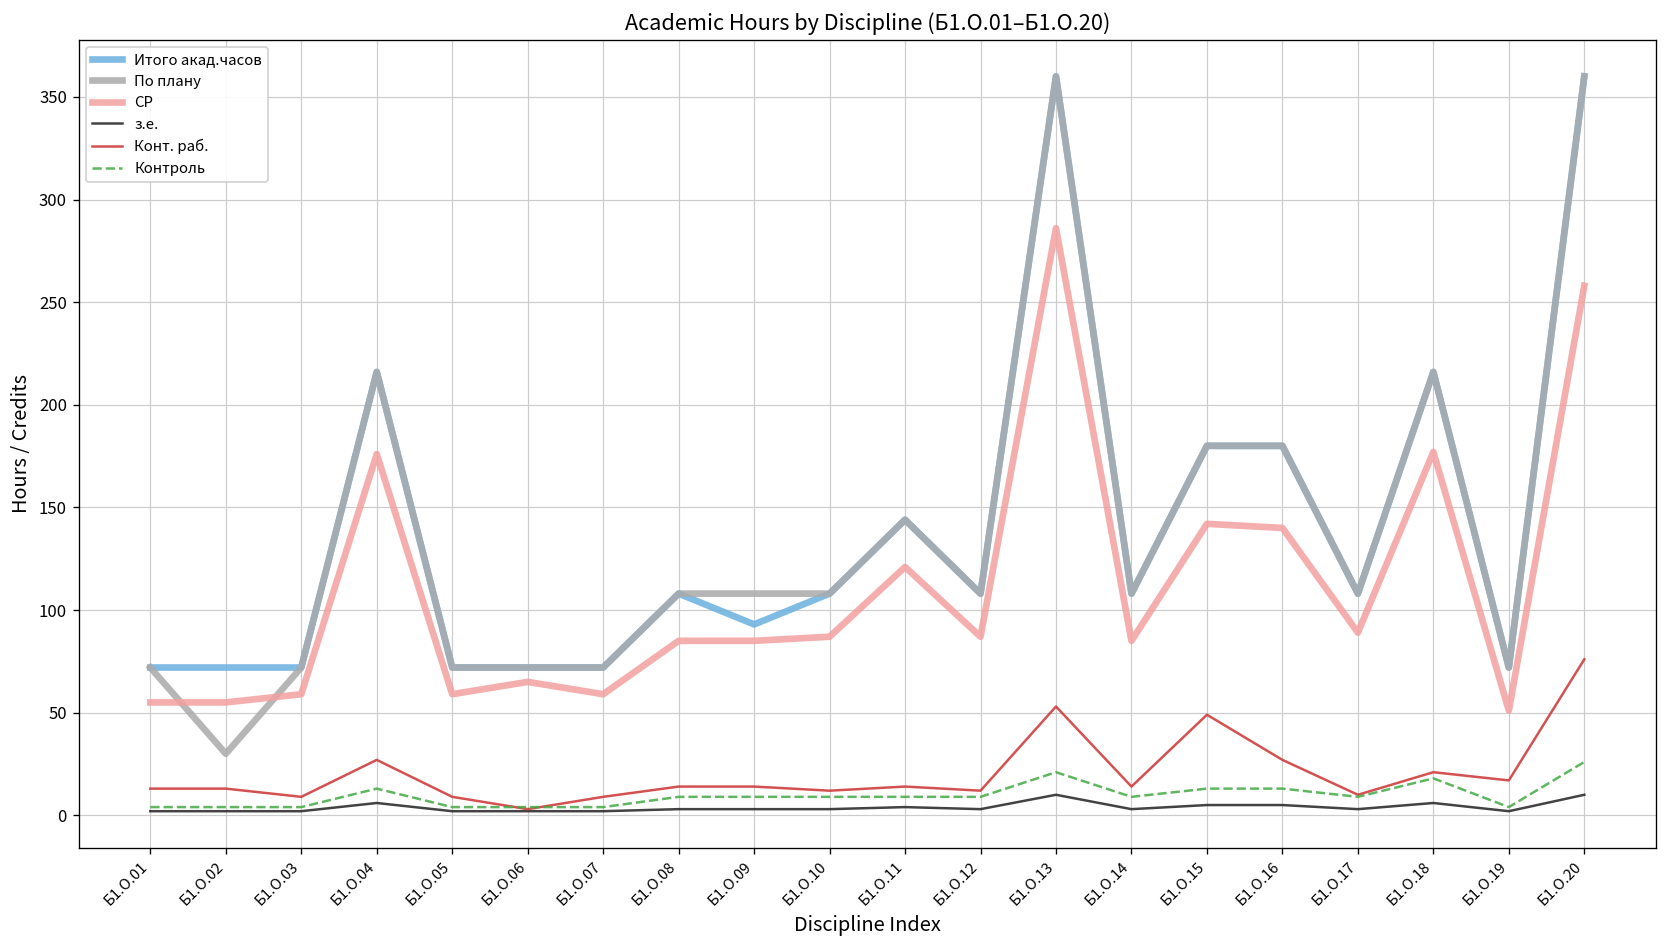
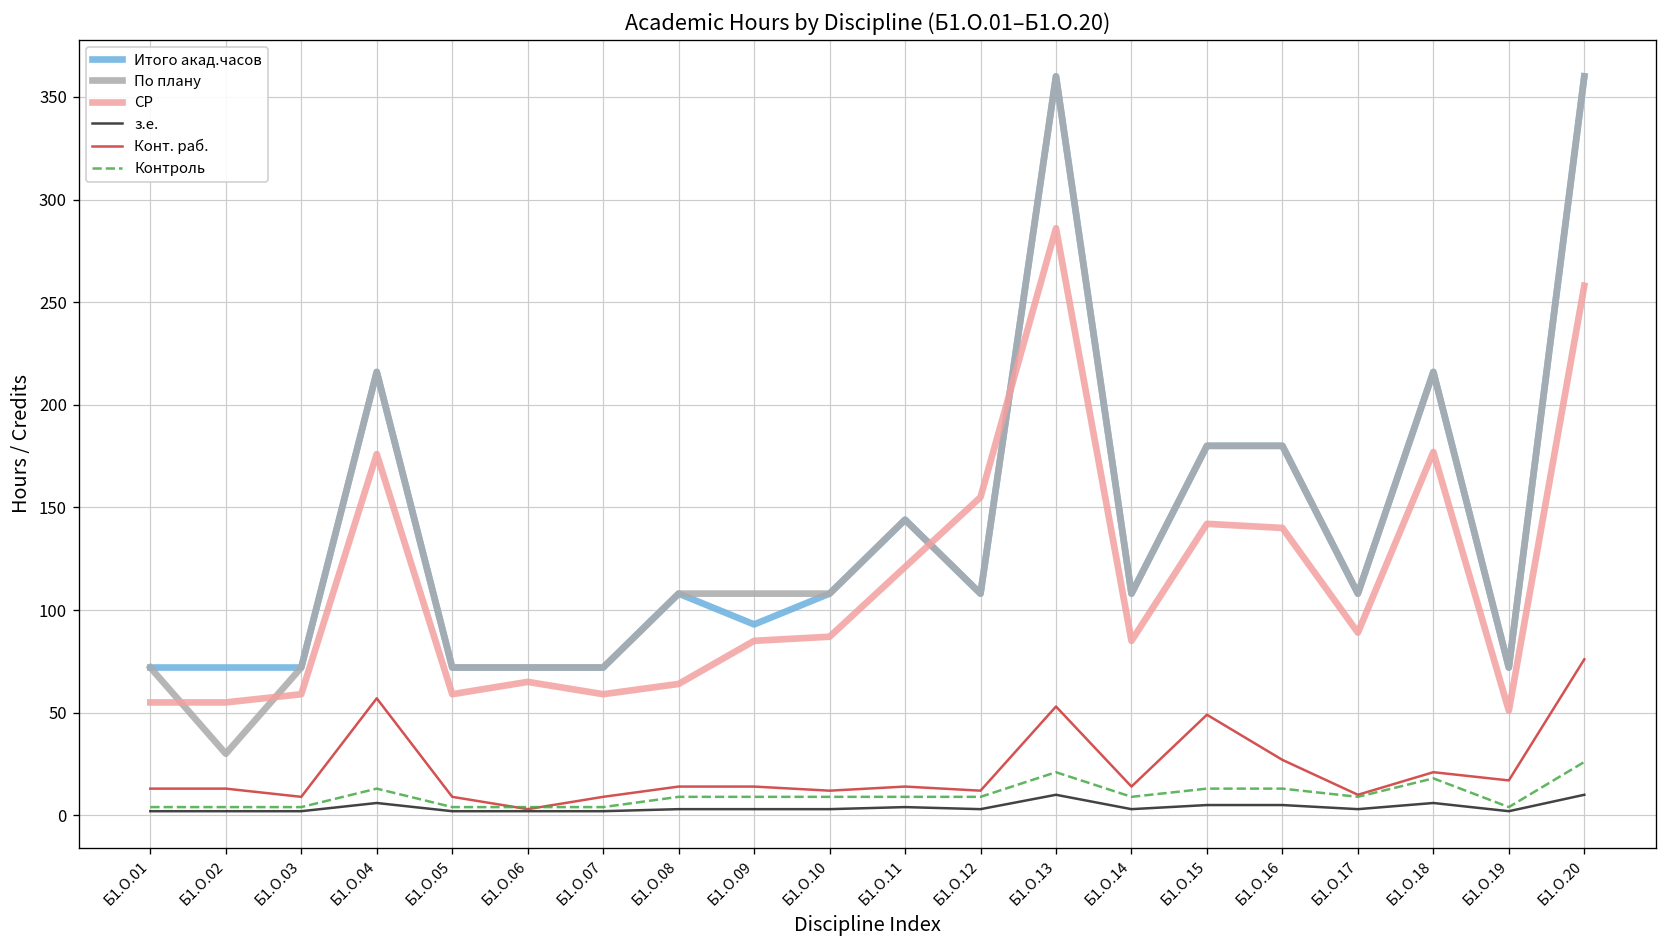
Конт. раб., Б1.О.04: 27 -> 57
СР, Б1.О.08: 85 -> 64
СР, Б1.О.12: 87 -> 155
